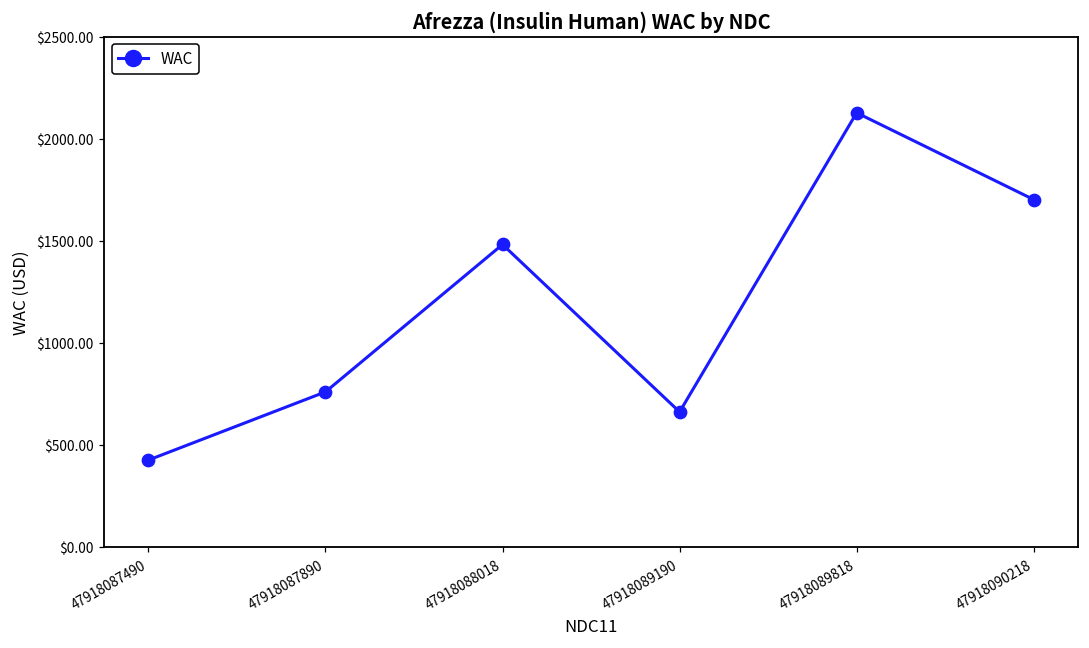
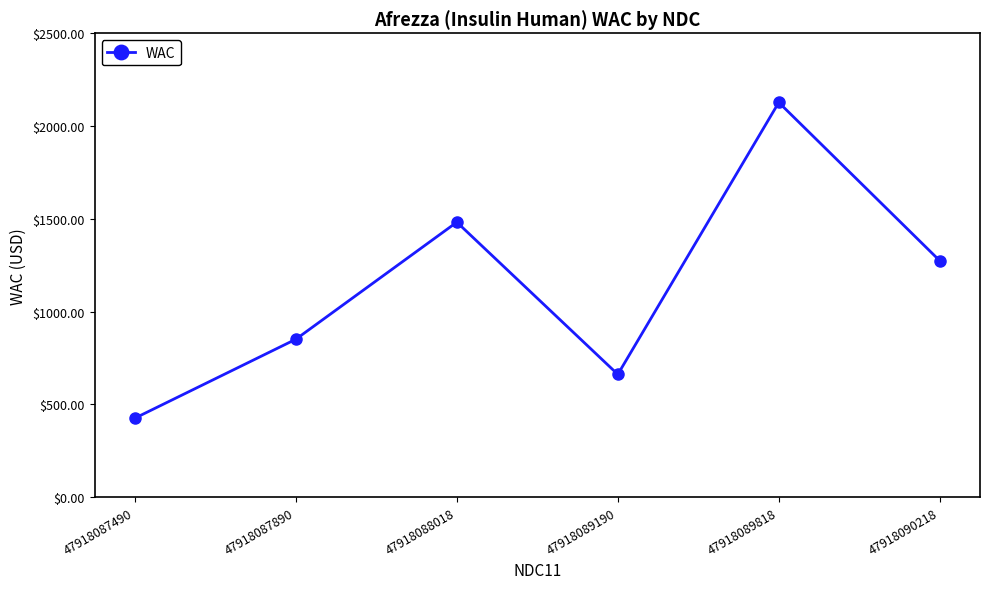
47918087890: $760 -> $850
47918090218: $1700 -> $1270
